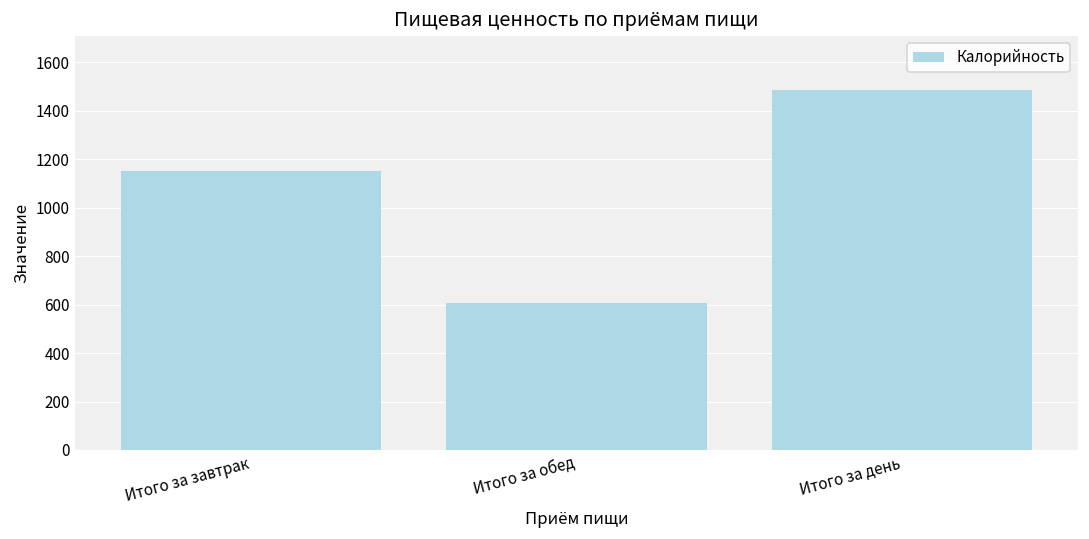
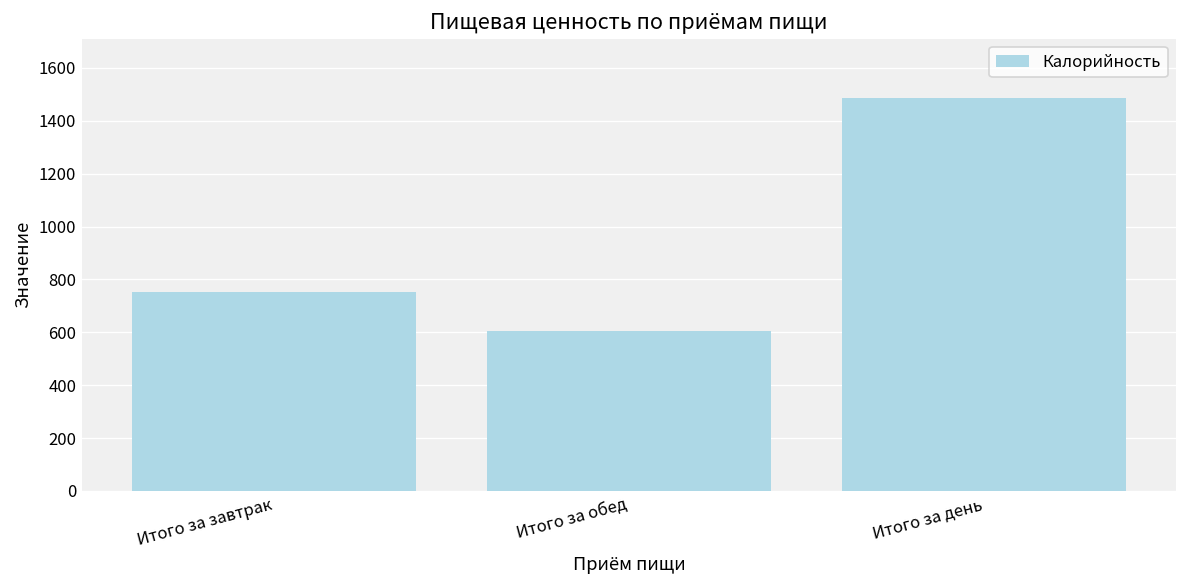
Итого за завтрак: 1150 -> 750
